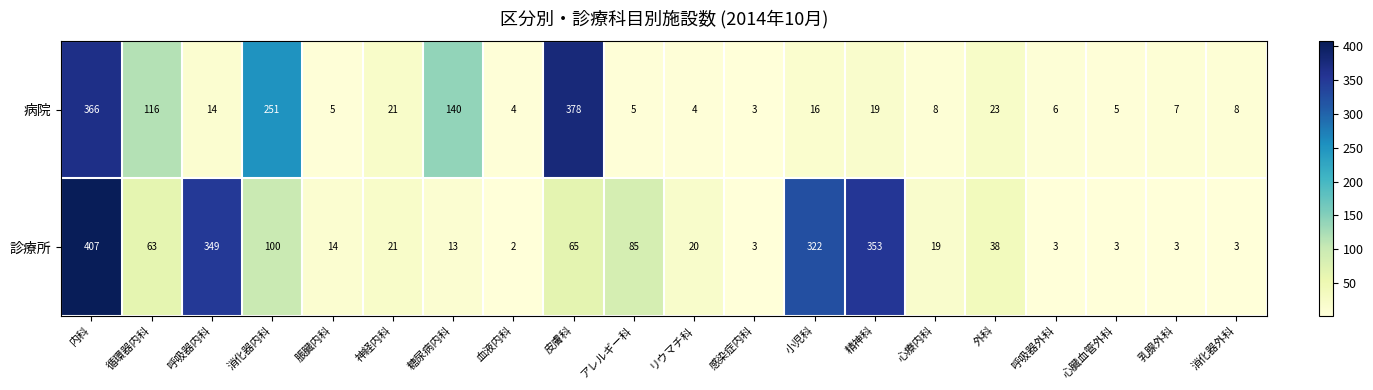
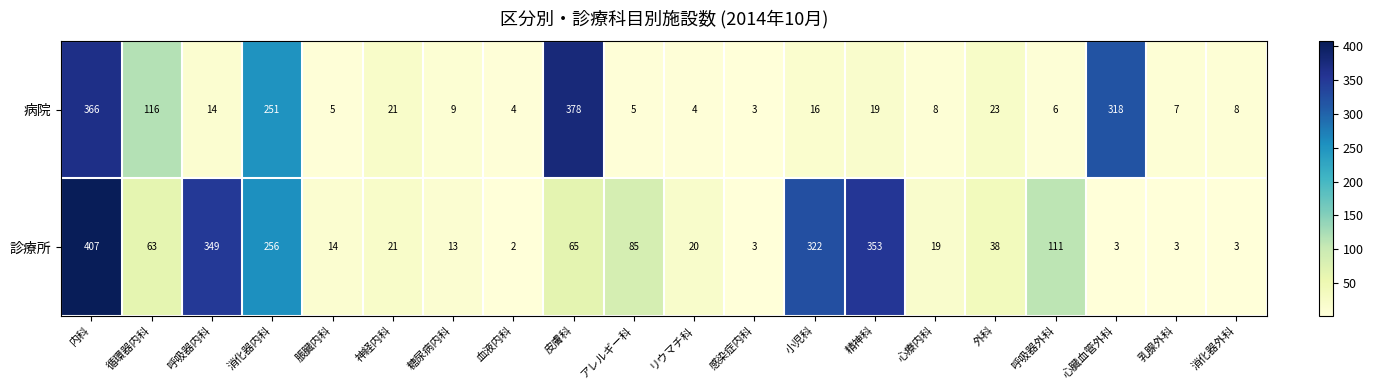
病院, 糖尿病内科: 140 -> 9
病院, 心臓血管外科: 5 -> 318
診療所, 消化器内科: 100 -> 256
診療所, 呼吸器外科: 3 -> 111
